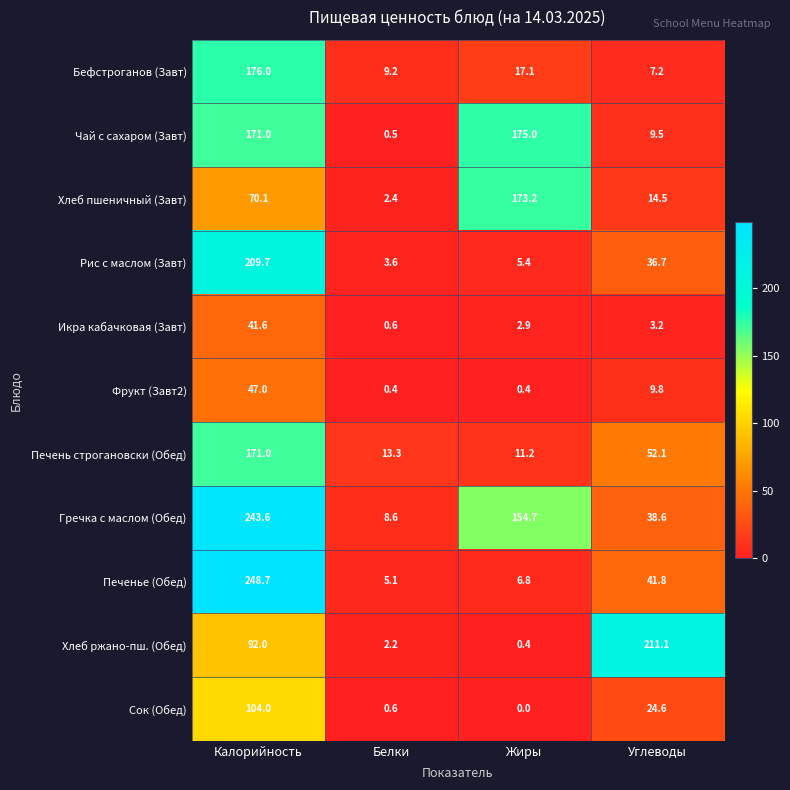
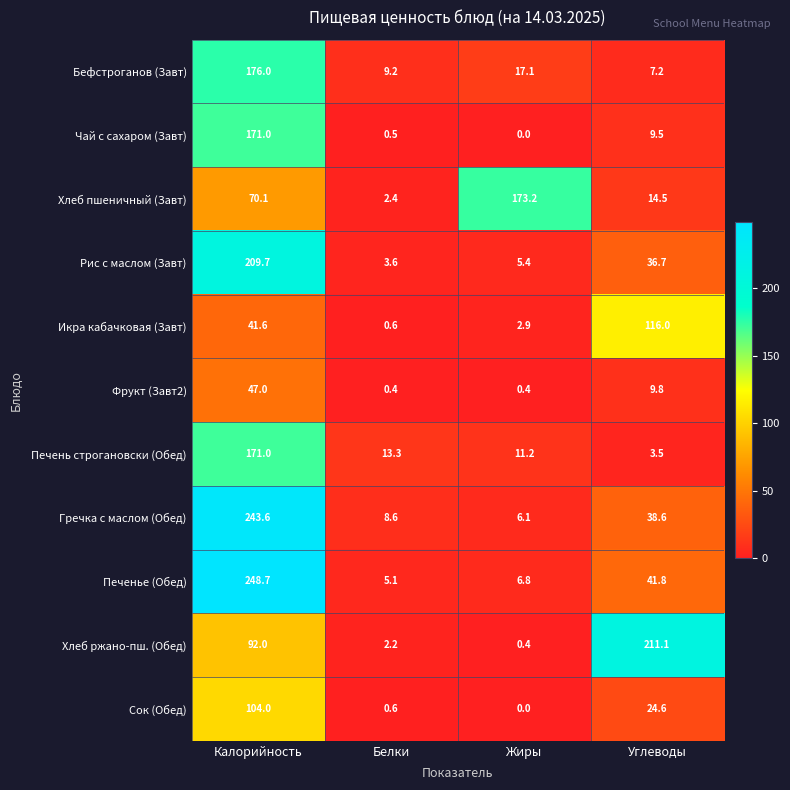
Чай с сахаром (Завт), Жиры: 175.0 -> 0.0
Икра кабачковая (Завт), Углеводы: 3.2 -> 116.0
Печень строгановски (Обед), Углеводы: 52.1 -> 3.5
Гречка с маслом (Обед), Жиры: 154.7 -> 6.1
